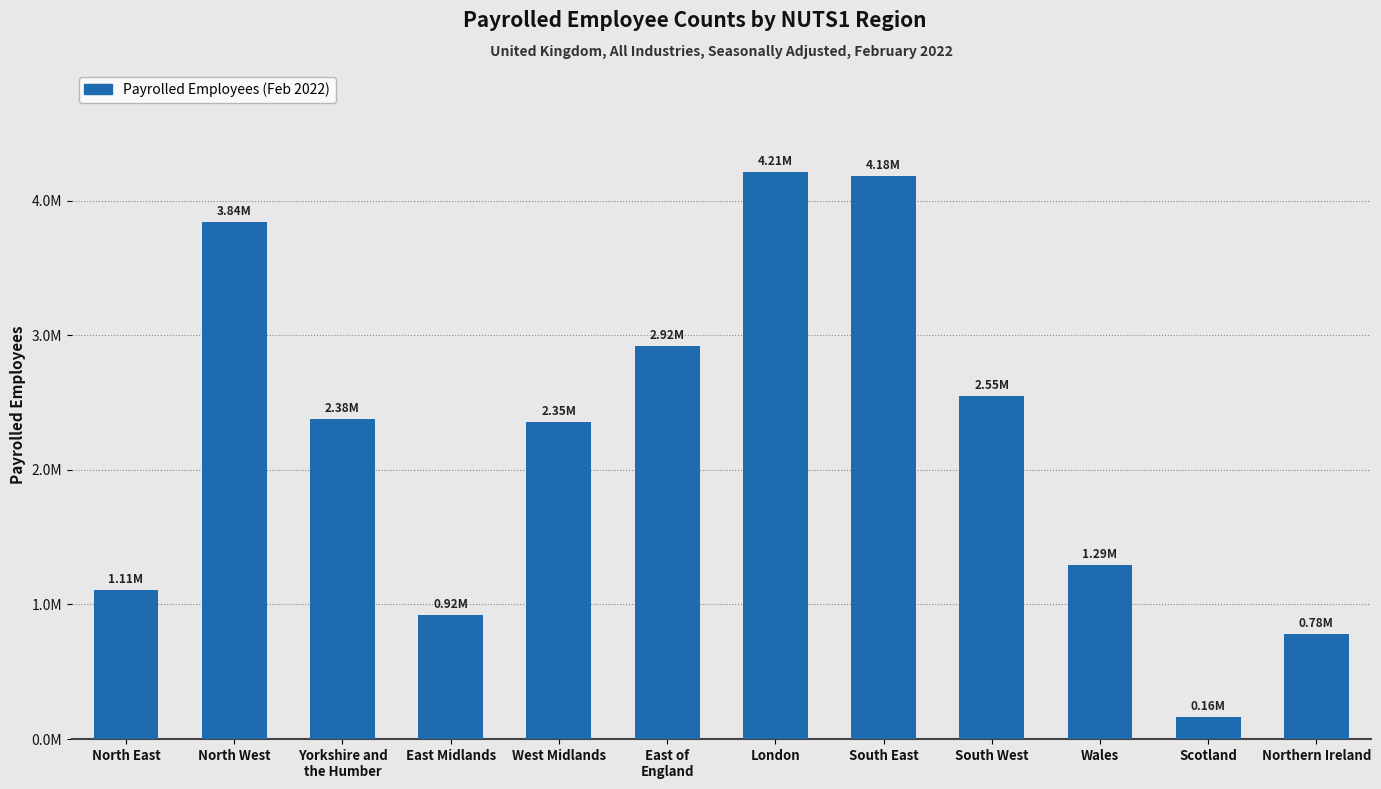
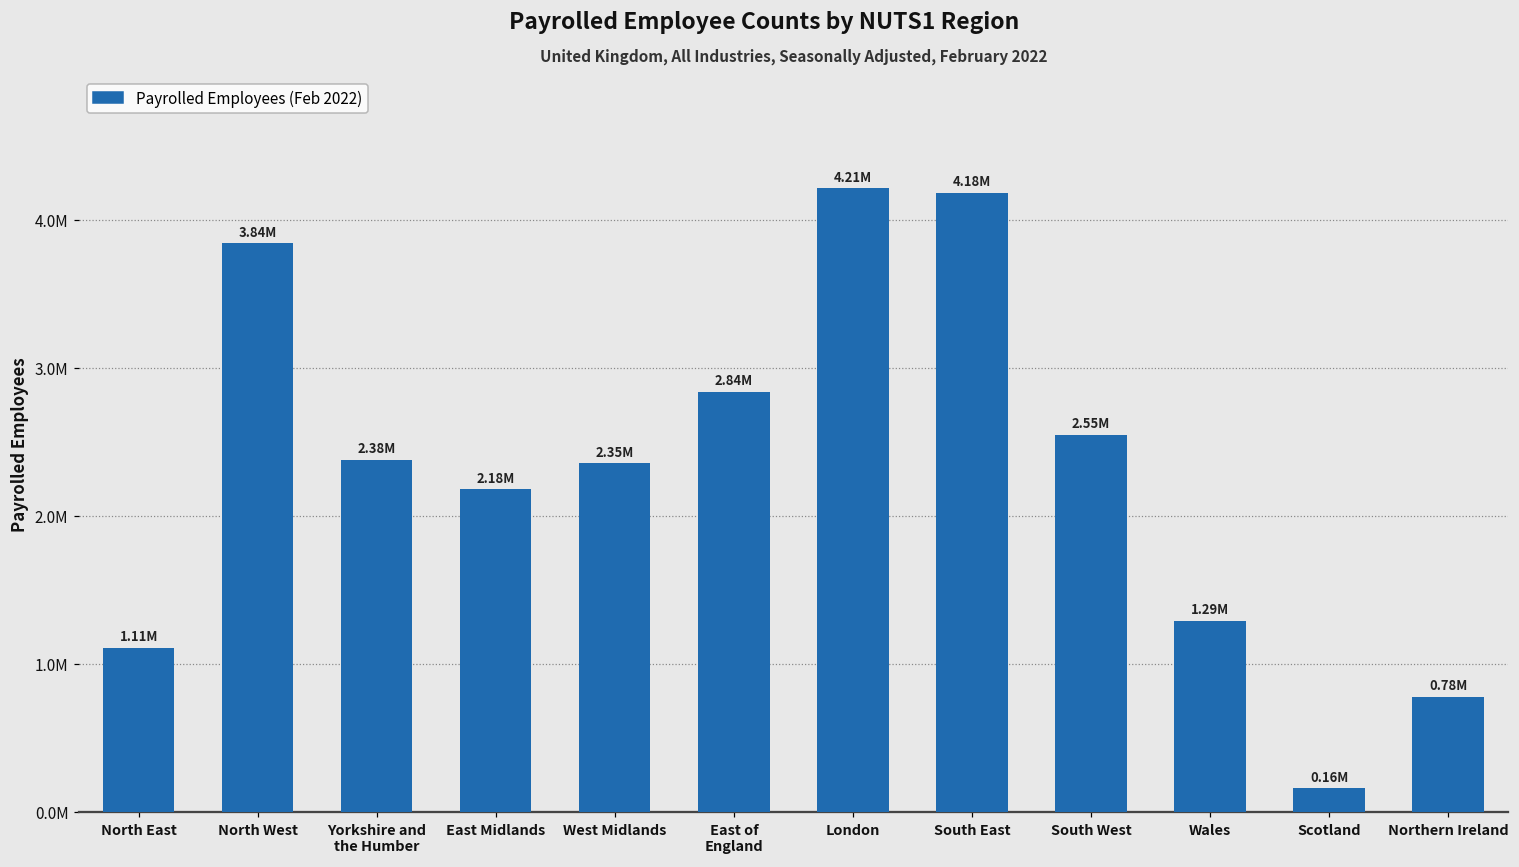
East Midlands: 0.92M -> 2.18M
East of England: 2.92M -> 2.84M
